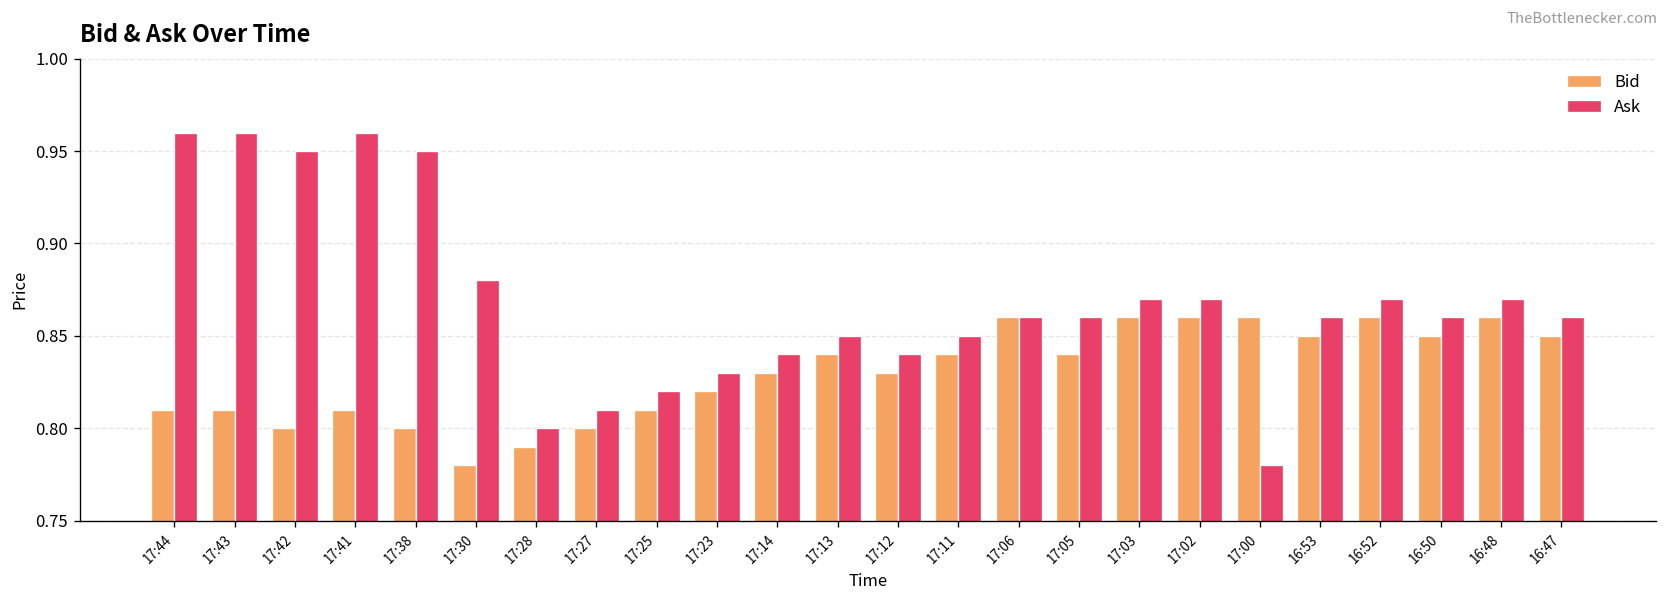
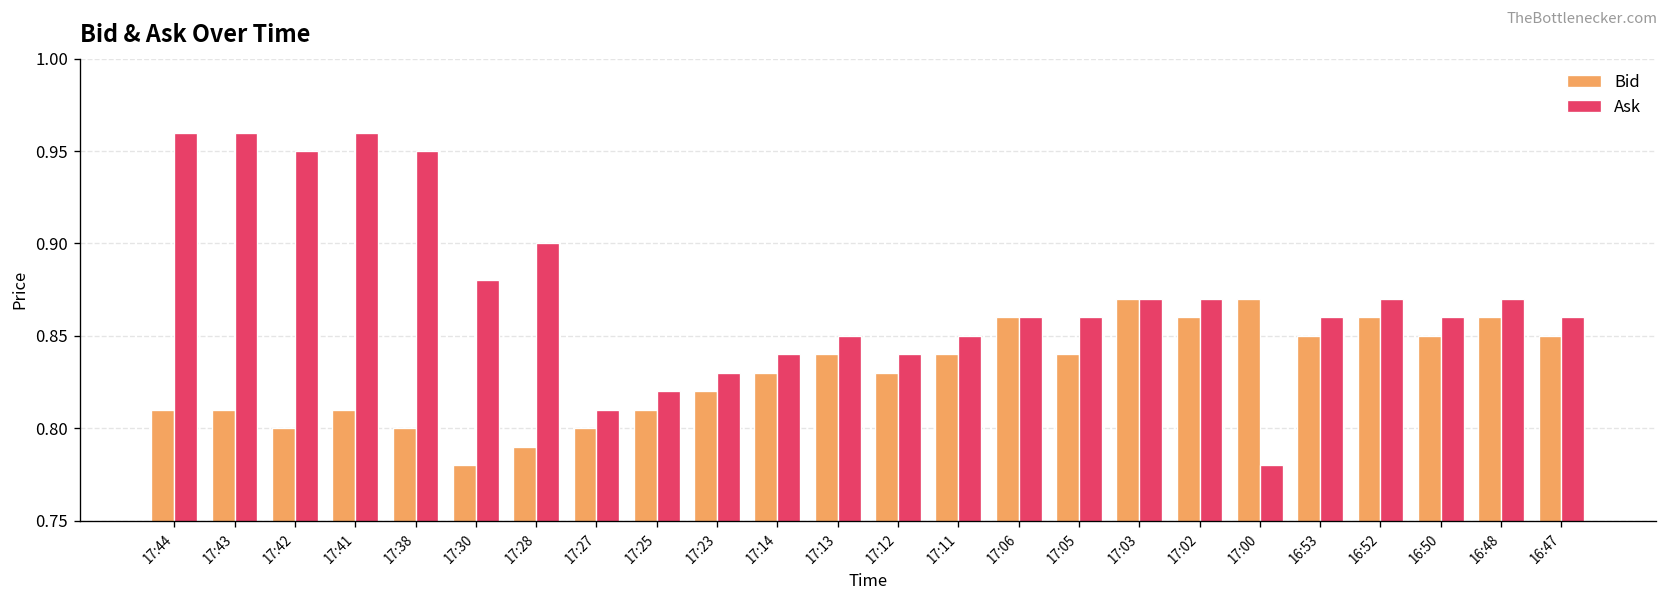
Ask, 17:28: 0.8 -> 0.9
Bid, 17:03: 0.86 -> 0.87
Bid, 17:00: 0.86 -> 0.87
